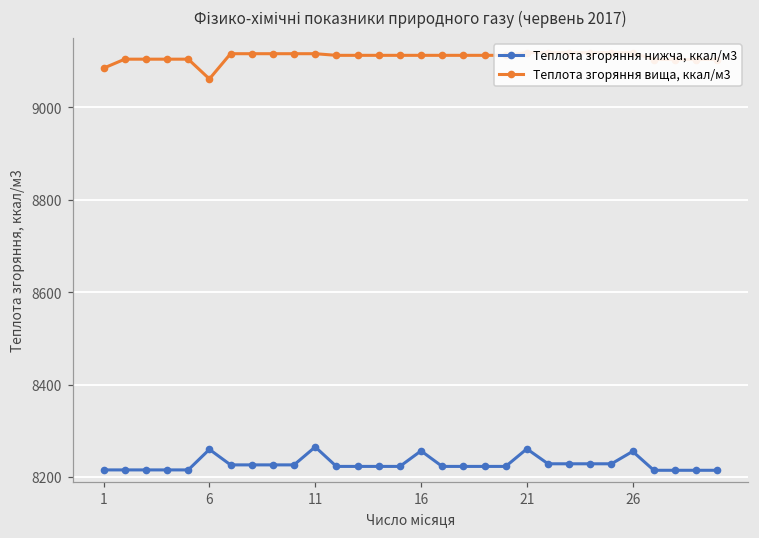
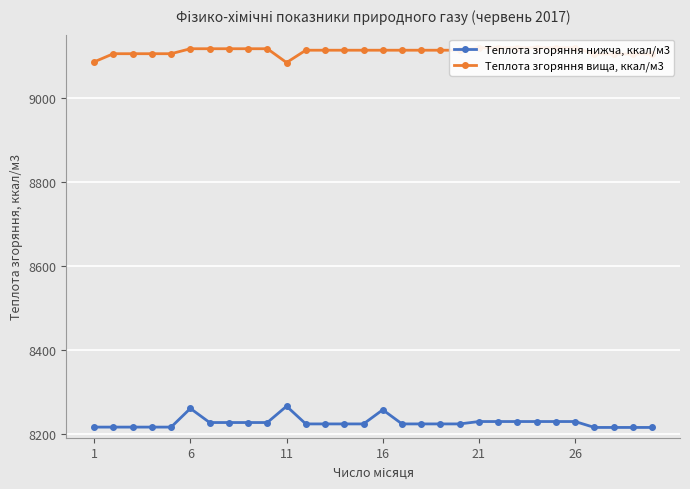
Теплота згоряння вища, ккал/м3, 6: 9060 -> 9120
Теплота згоряння вища, ккал/м3, 11: 9120 -> 9080
Теплота згоряння нижча, ккал/м3, 21: 8260 -> 8230
Теплота згоряння нижча, ккал/м3, 26: 8260 -> 8230
